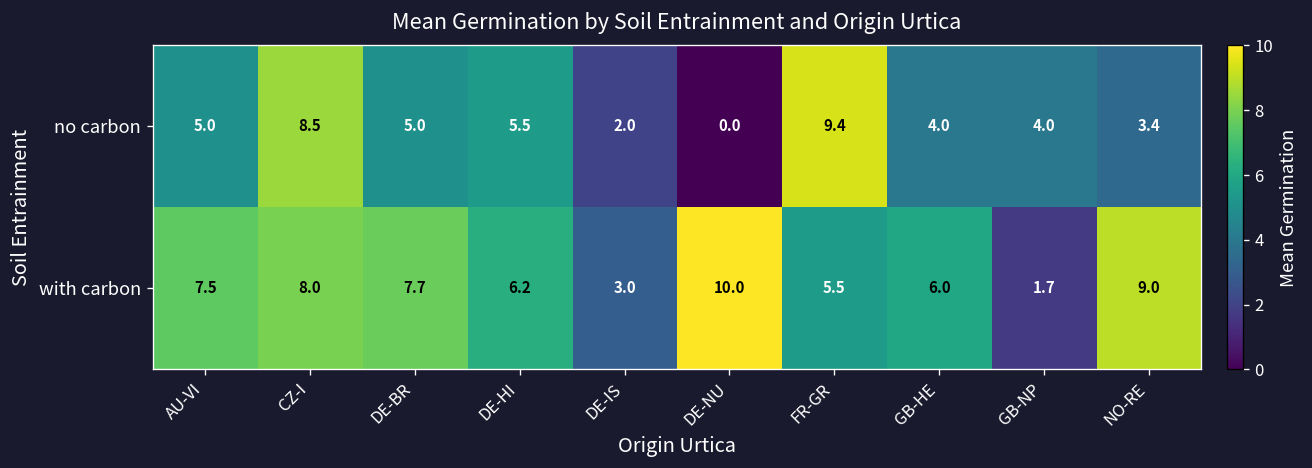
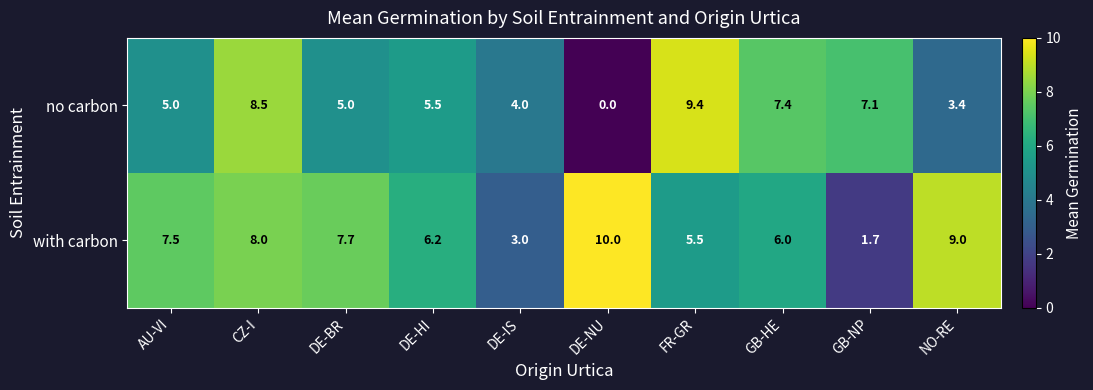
no carbon, DE-IS: 2.0 -> 4.0
no carbon, GB-HE: 4.0 -> 7.4
no carbon, GB-NP: 4.0 -> 7.1
